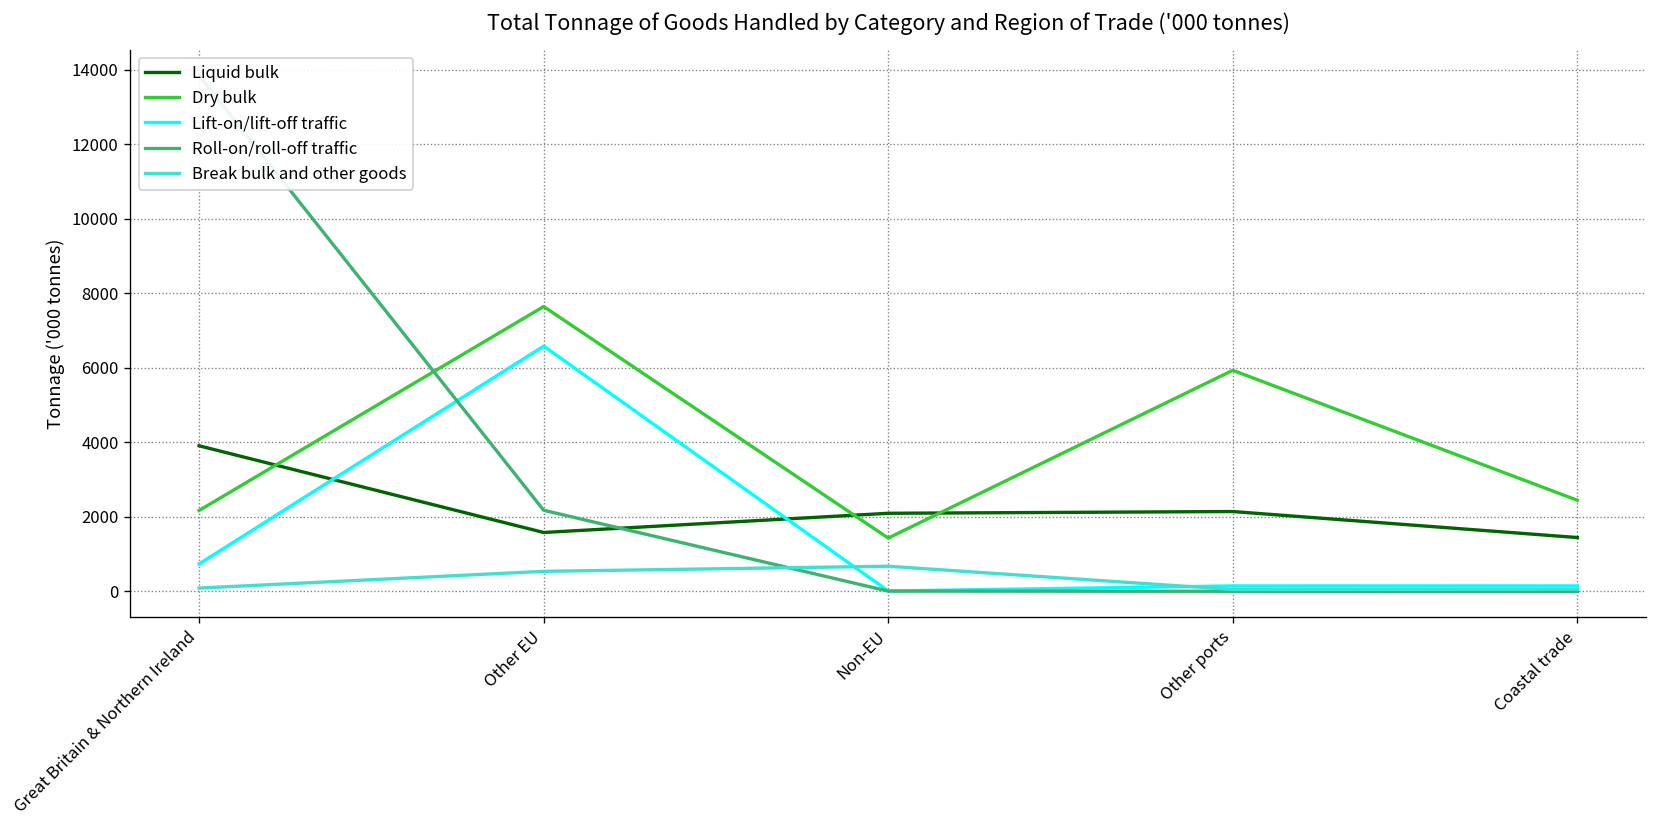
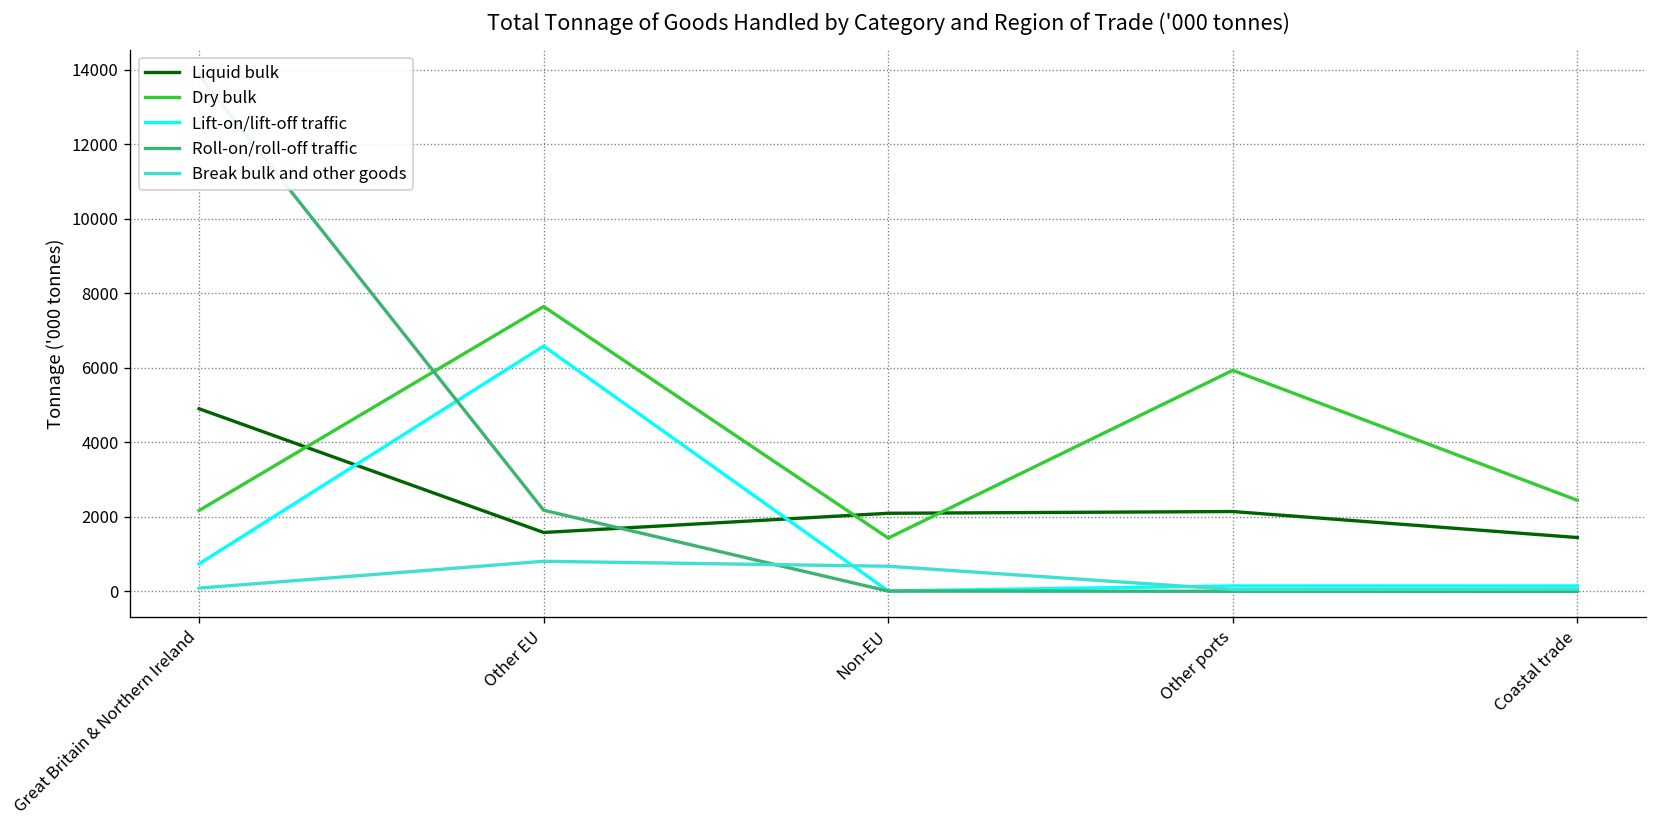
Liquid bulk, Great Britain & Northern Ireland: 3900 -> 4900
Break bulk and other goods, Other EU: 500 -> 800
